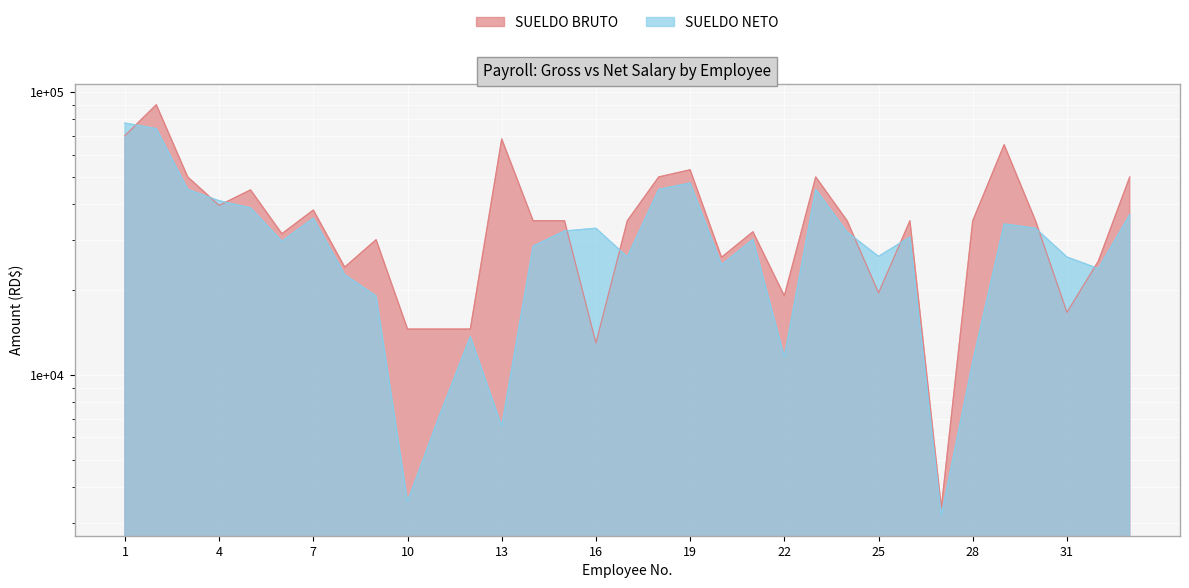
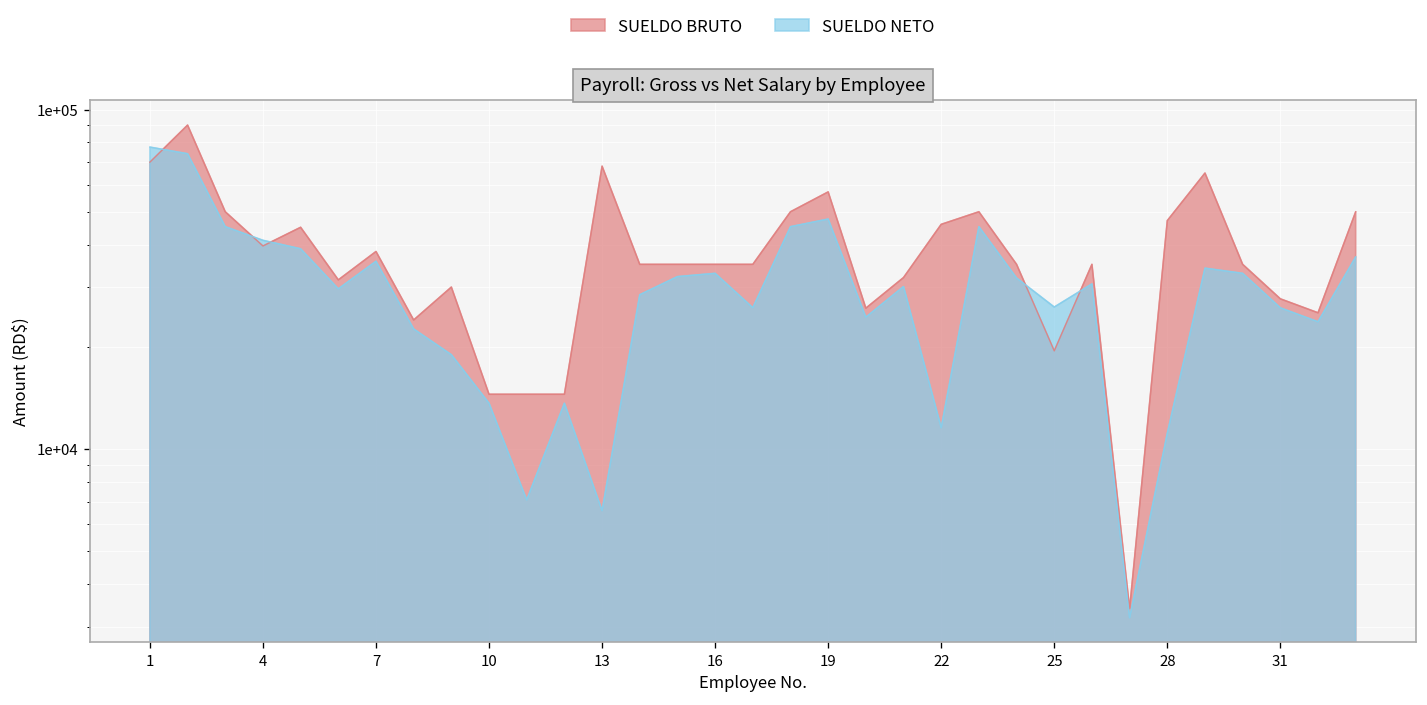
SUELDO NETO, 10: 3600 -> 14000
SUELDO BRUTO, 16: 13000 -> 35000
SUELDO BRUTO, 19: 53000 -> 57000
SUELDO BRUTO, 22: 19000 -> 46000
SUELDO BRUTO, 28: 35000 -> 47000
SUELDO BRUTO, 31: 17000 -> 28000
